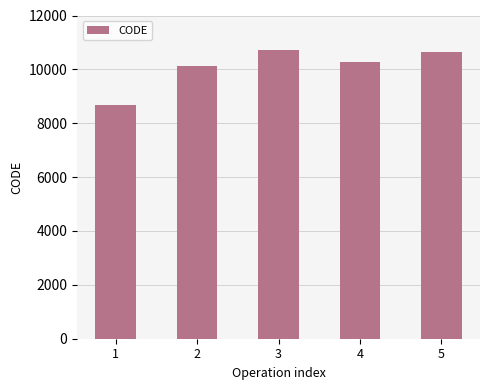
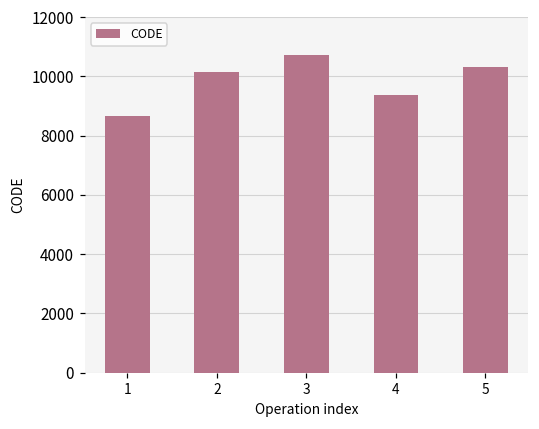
4: 10300 -> 9400
5: 10600 -> 10300
